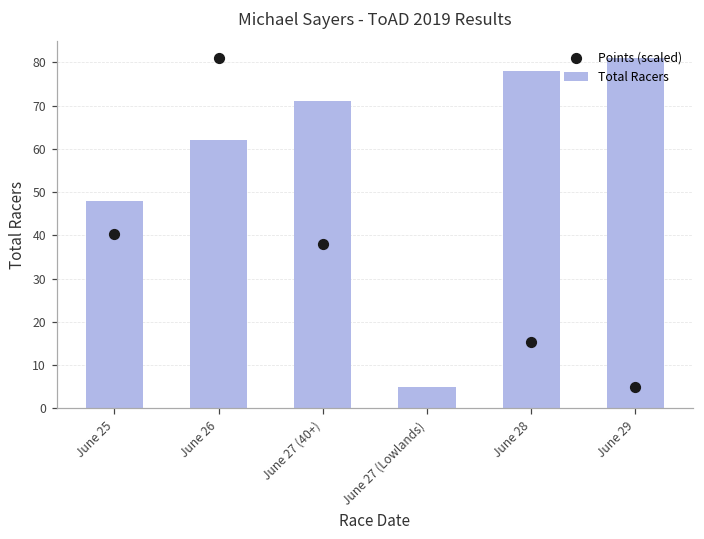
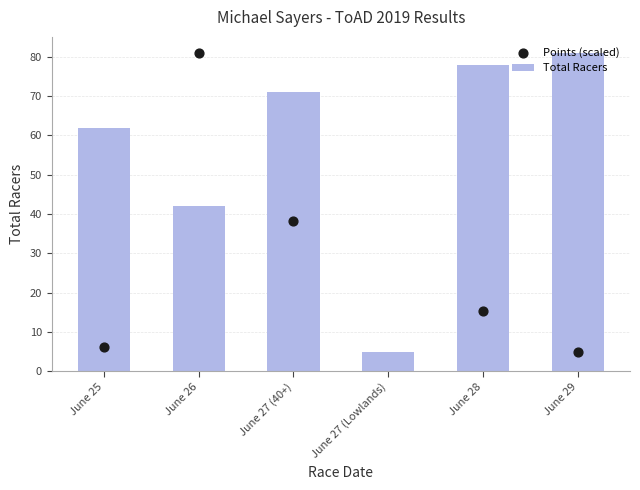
Total Racers, June 25: 48 -> 62
Points (scaled), June 25: 40 -> 6
Total Racers, June 26: 62 -> 42
